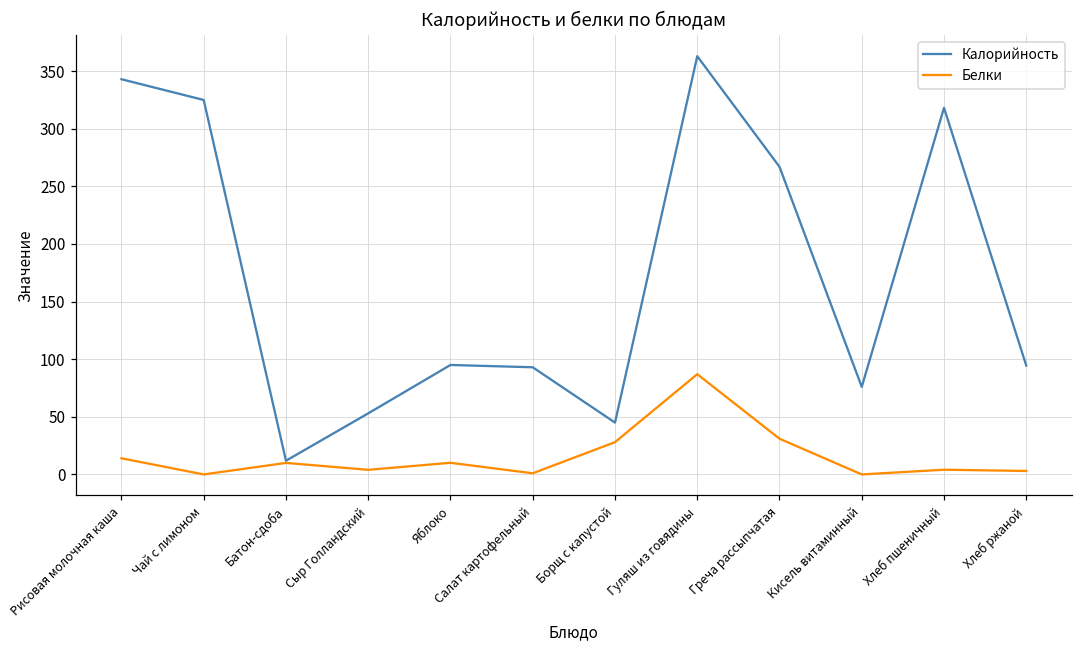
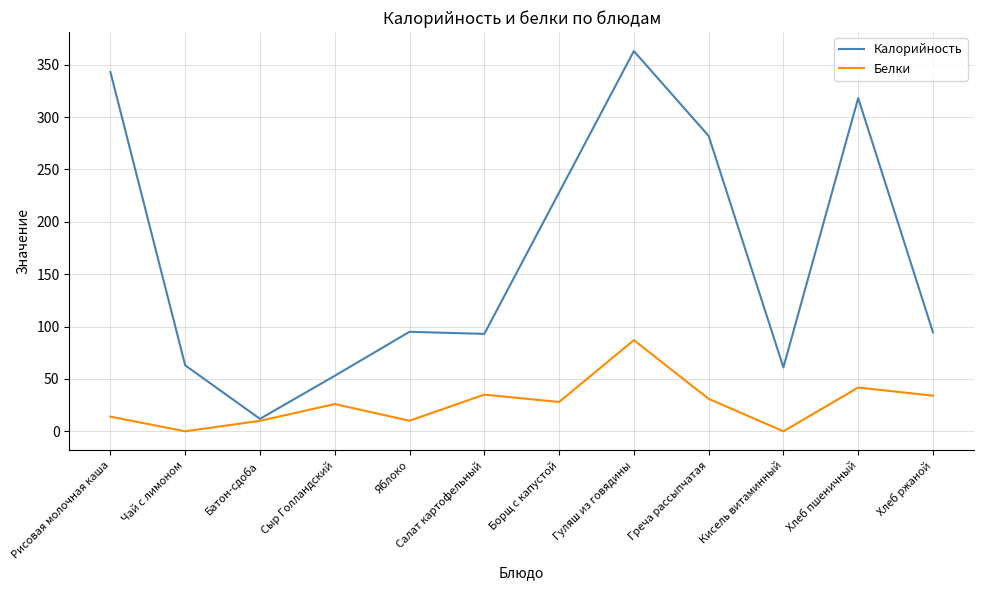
Калорийность, Чай с лимоном: 325 -> 63
Белки, Сыр Голландский: 4 -> 26
Белки, Салат картофельный: 1 -> 35
Калорийность, Борщ с капустой: 45 -> 228
Калорийность, Греча рассыпчатая: 267 -> 282
Калорийность, Кисель витаминный: 76 -> 61
Белки, Хлеб пшеничный: 4 -> 42
Белки, Хлеб ржаной: 3 -> 34
